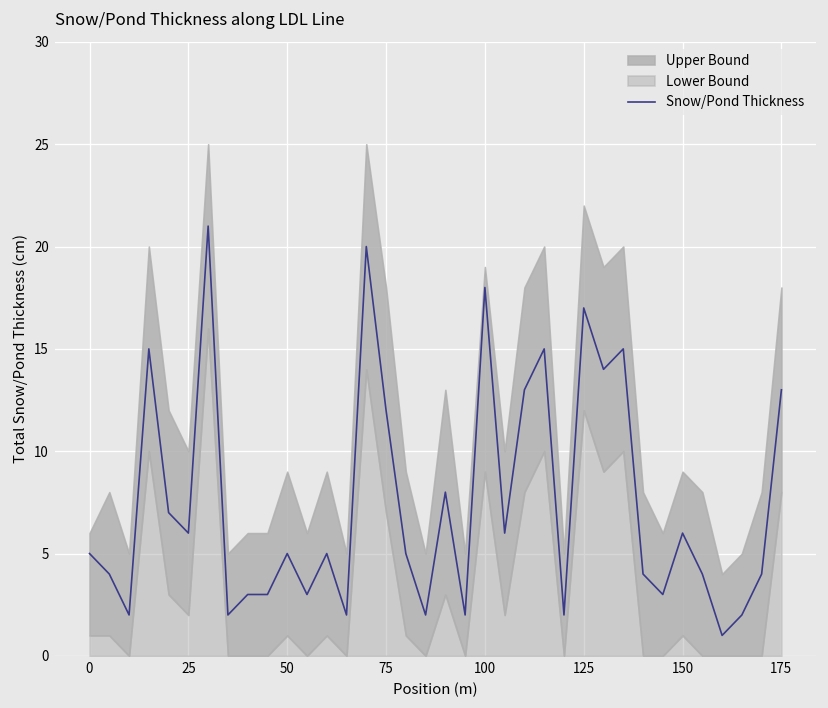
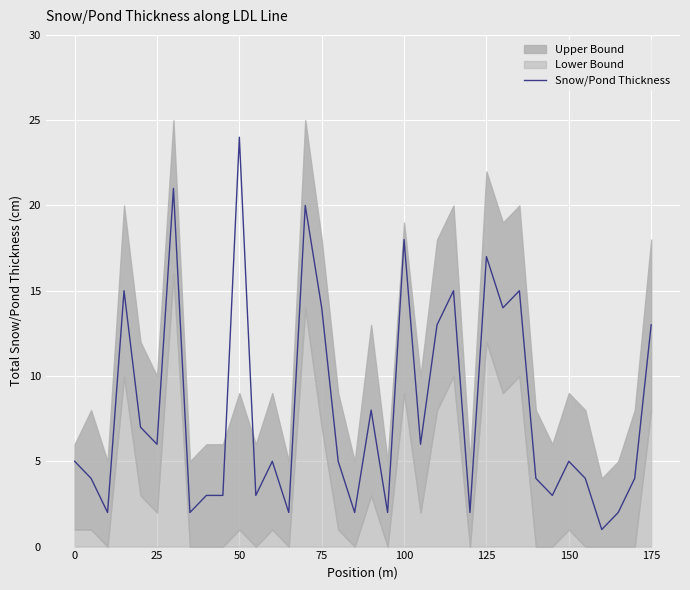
Snow/Pond Thickness, 50: 5 -> 24
Snow/Pond Thickness, 75: 12 -> 14
Snow/Pond Thickness, 150: 6 -> 5
